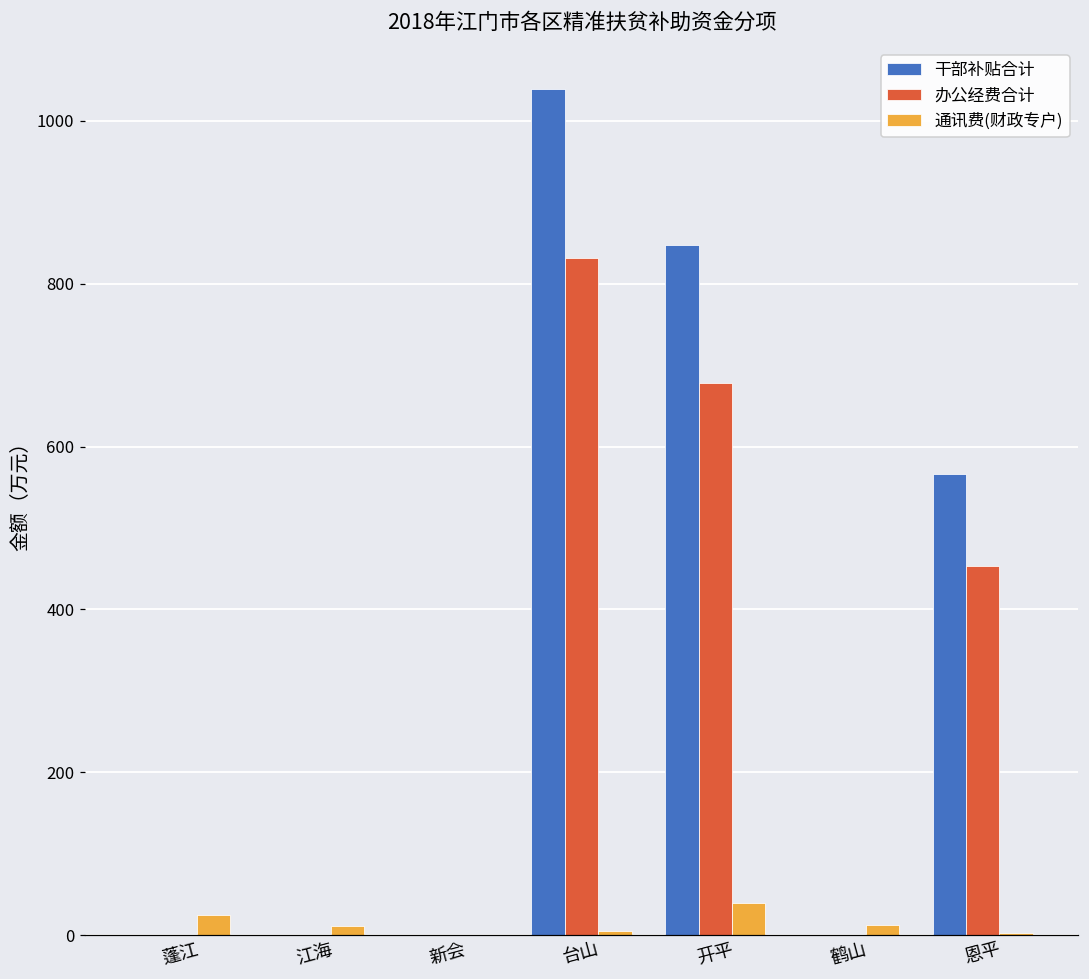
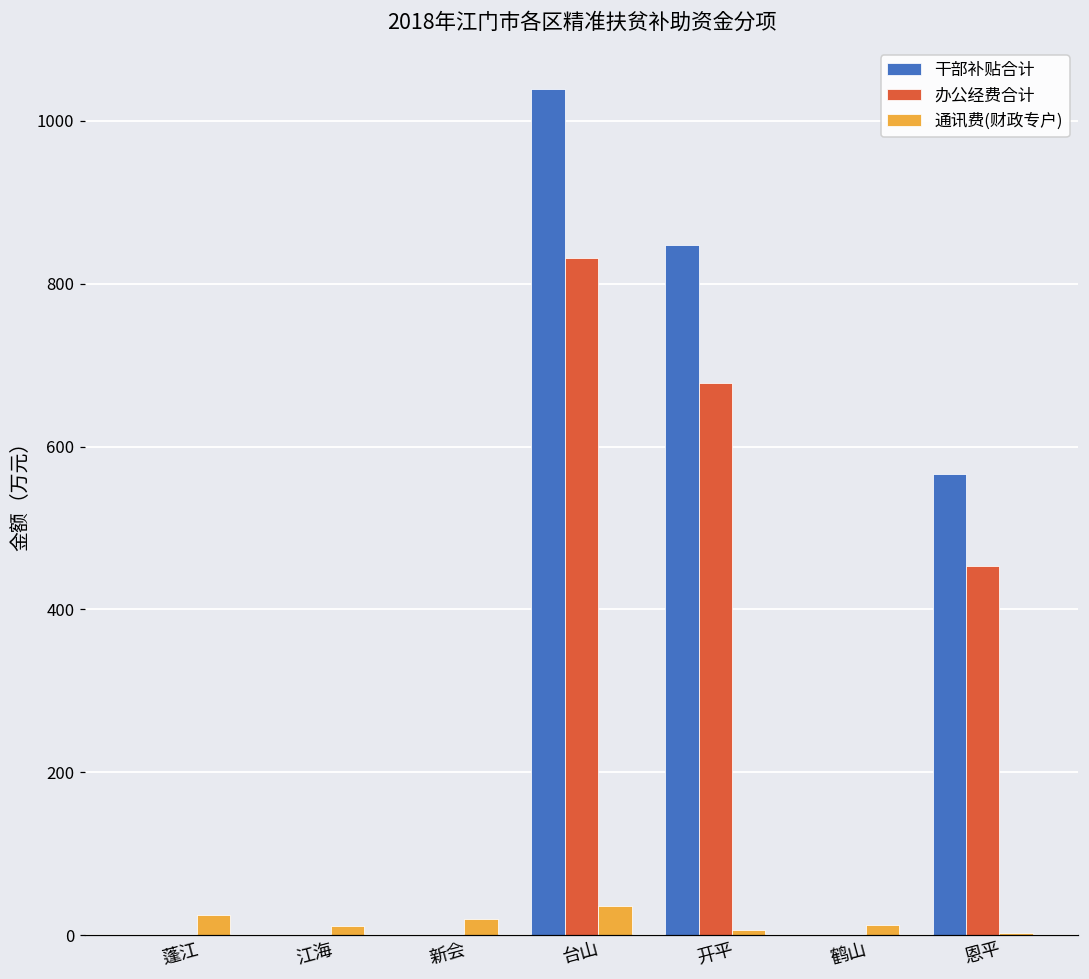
通讯费(财政专户), 新会: 0 -> 20
通讯费(财政专户), 台山: 0 -> 40
通讯费(财政专户), 开平: 40 -> 10
